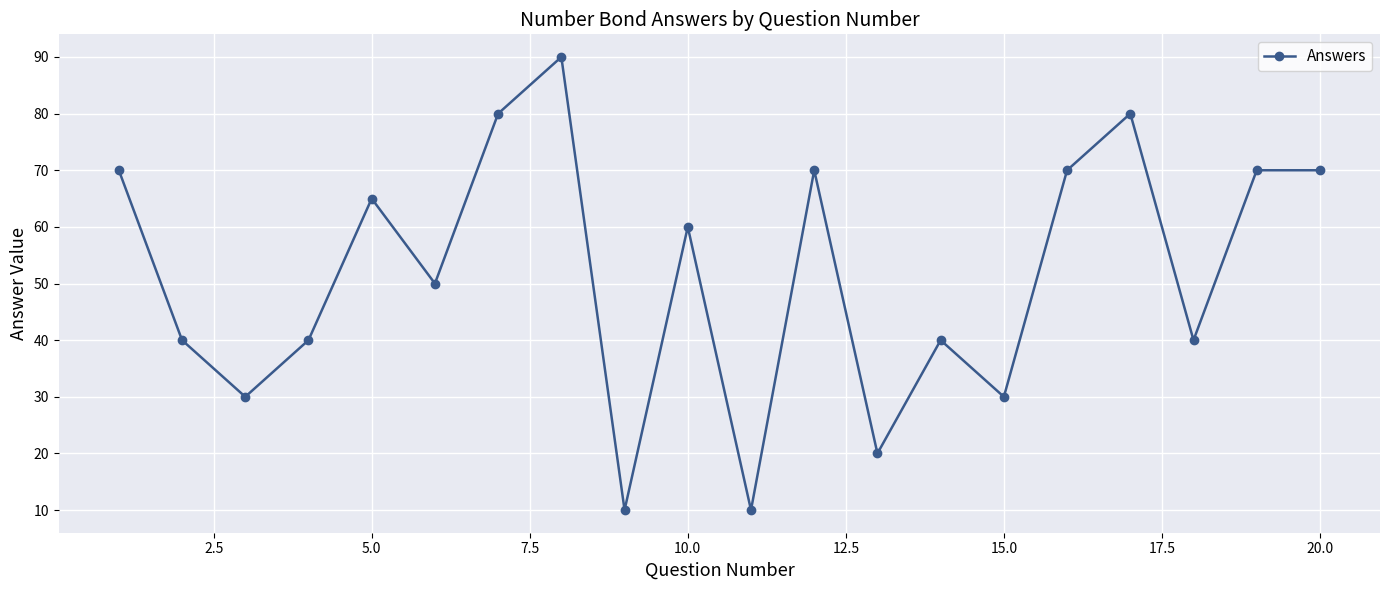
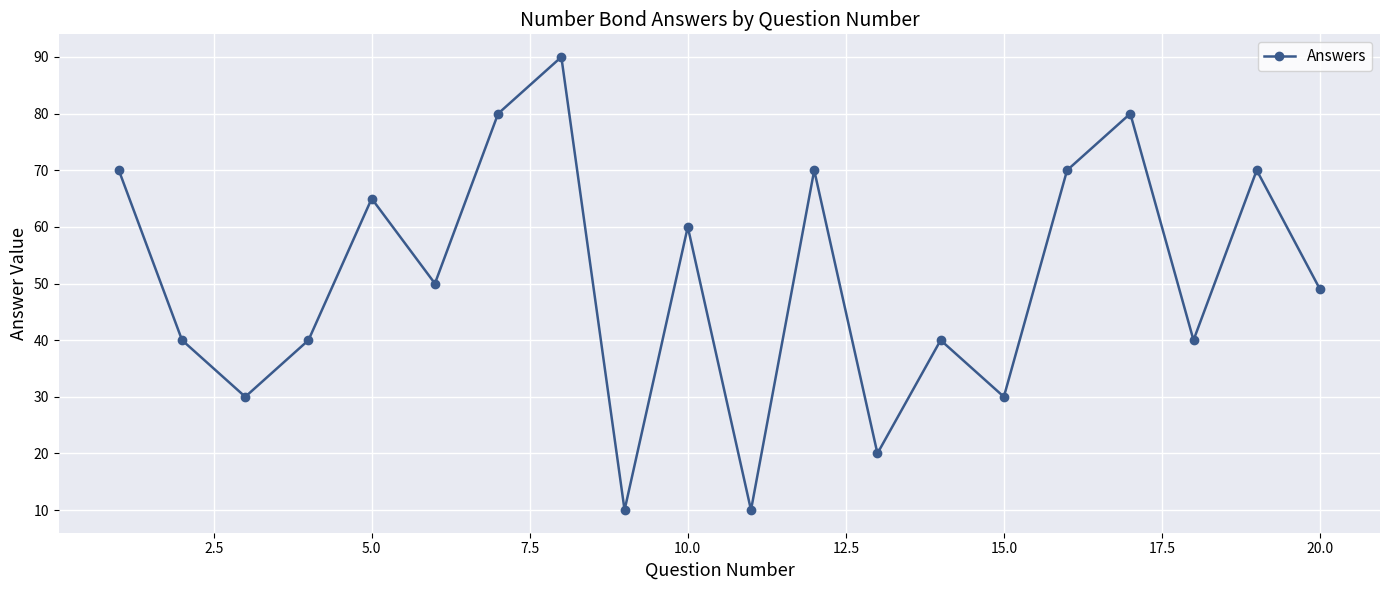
20.0: 70 -> 49
